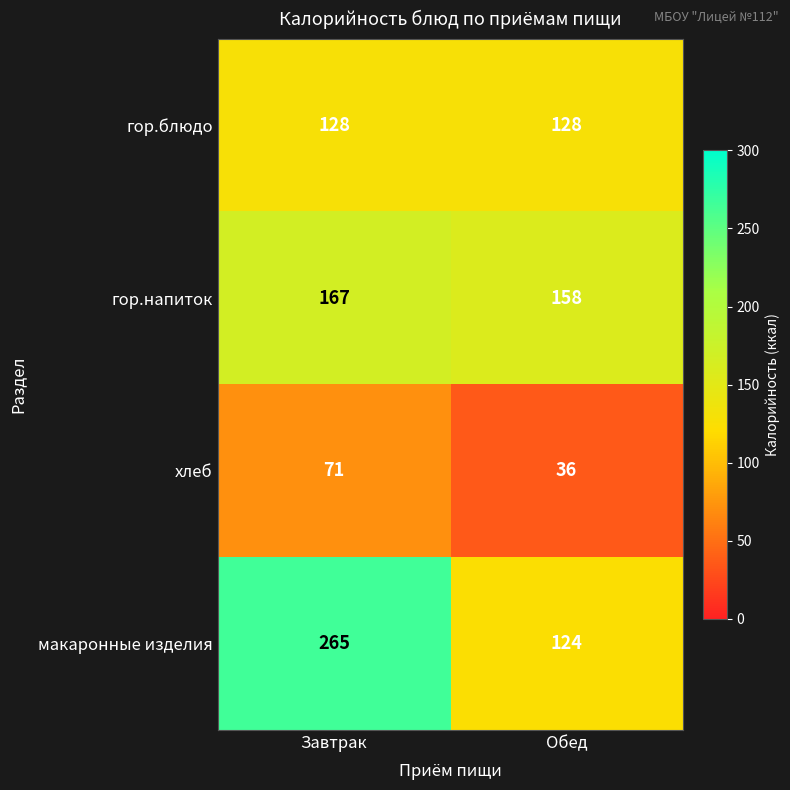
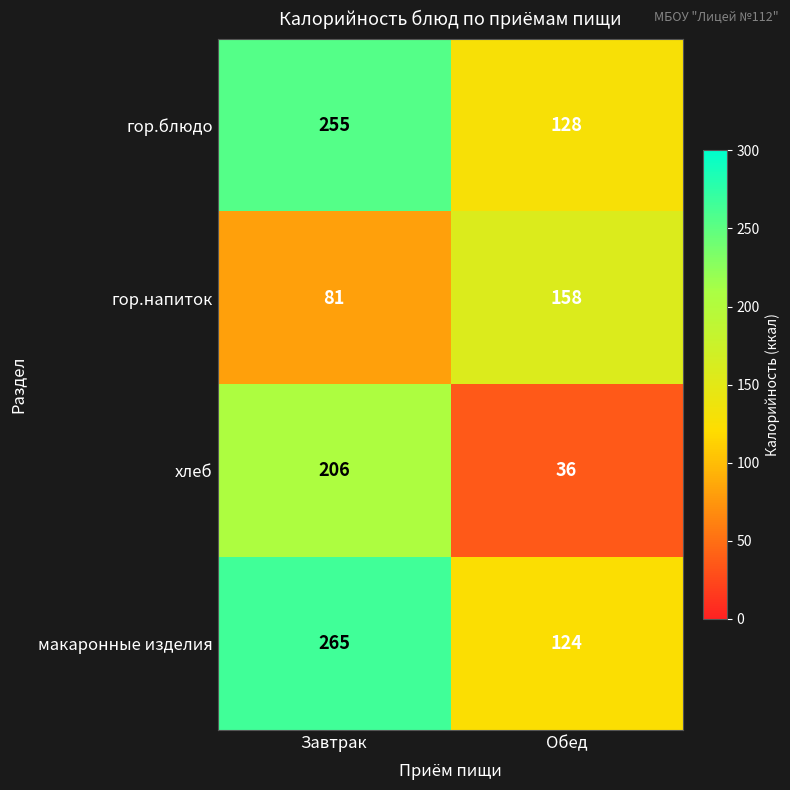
гор.блюдо, Завтрак: 128 -> 255
гор.напиток, Завтрак: 167 -> 81
хлеб, Завтрак: 71 -> 206
